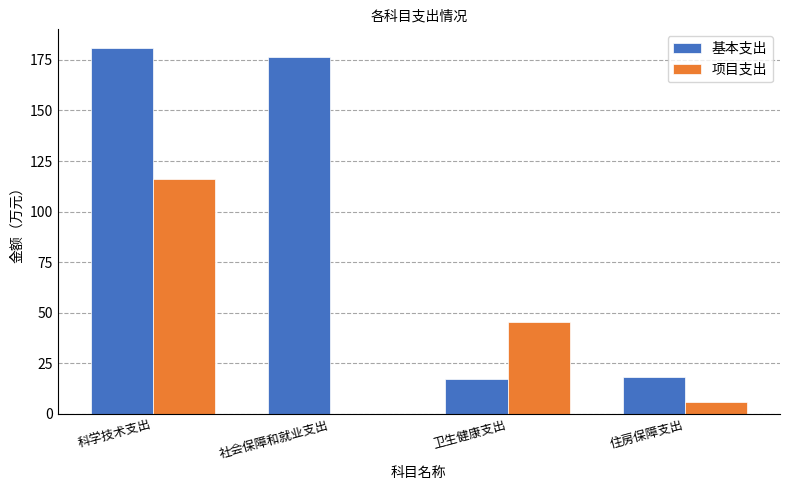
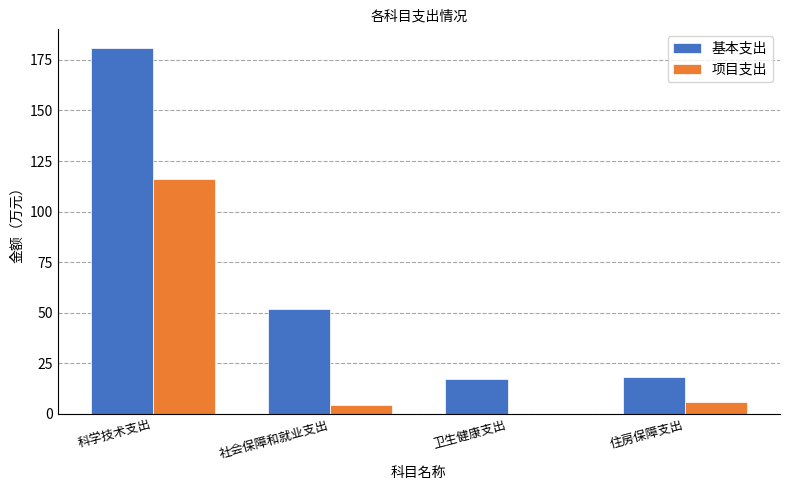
基本支出, 社会保障和就业支出: 177 -> 52
项目支出, 社会保障和就业支出: 0 -> 5
项目支出, 卫生健康支出: 45 -> 0
